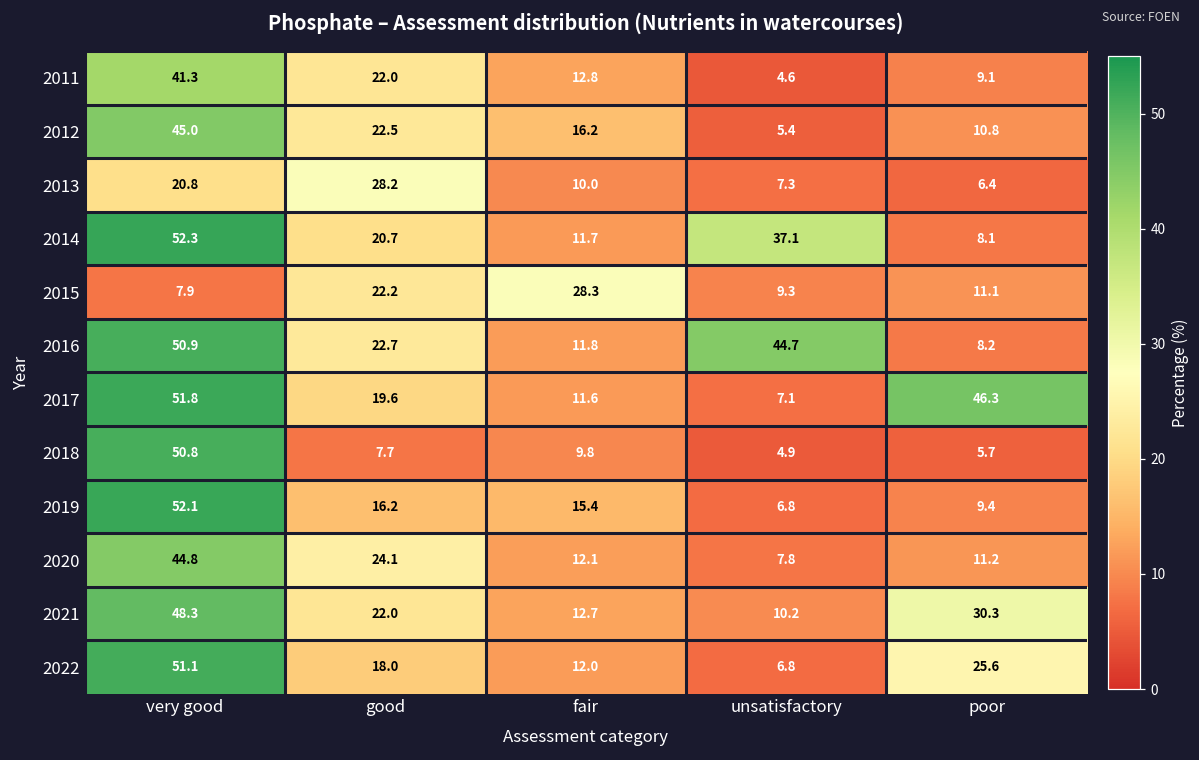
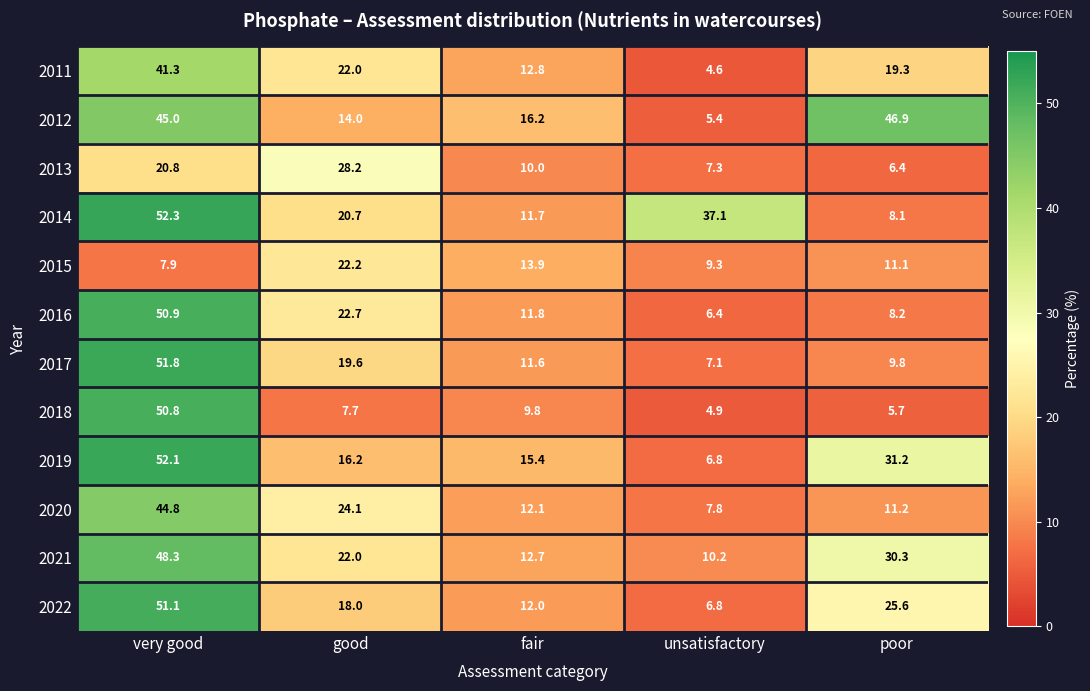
2011, poor: 9.1 -> 19.3
2012, good: 22.5 -> 14.0
2012, poor: 10.8 -> 46.9
2015, fair: 28.3 -> 13.9
2016, unsatisfactory: 44.7 -> 6.4
2017, poor: 46.3 -> 9.8
2019, poor: 9.4 -> 31.2
